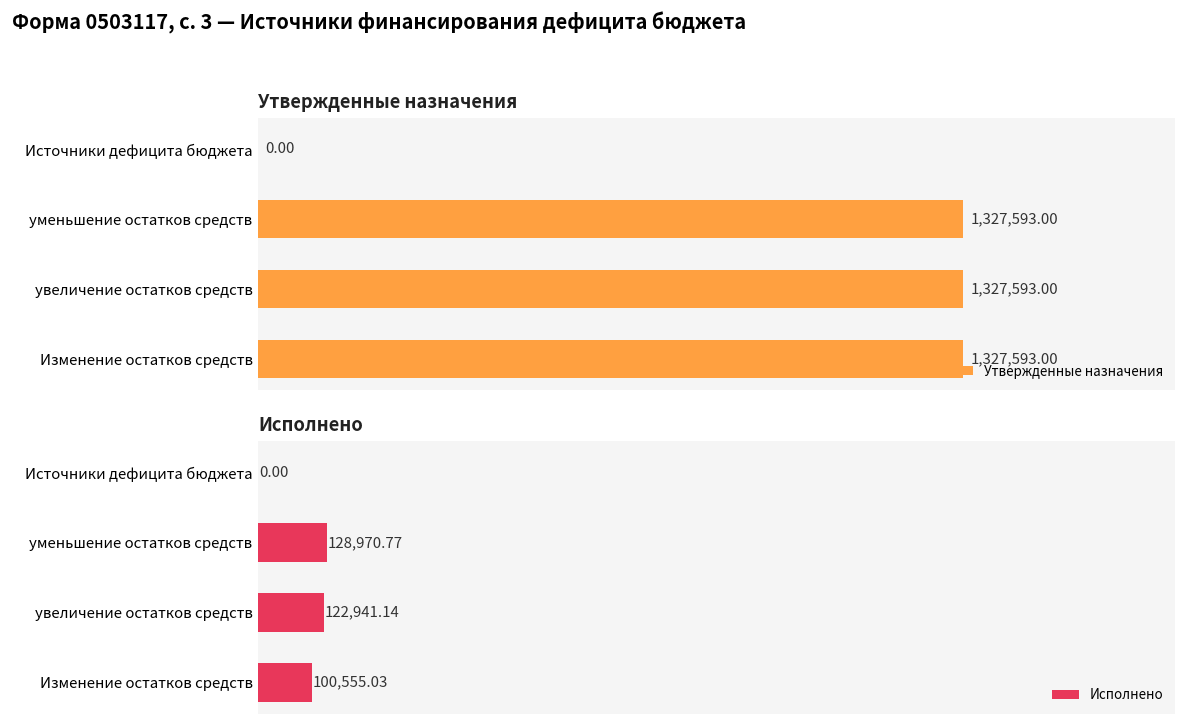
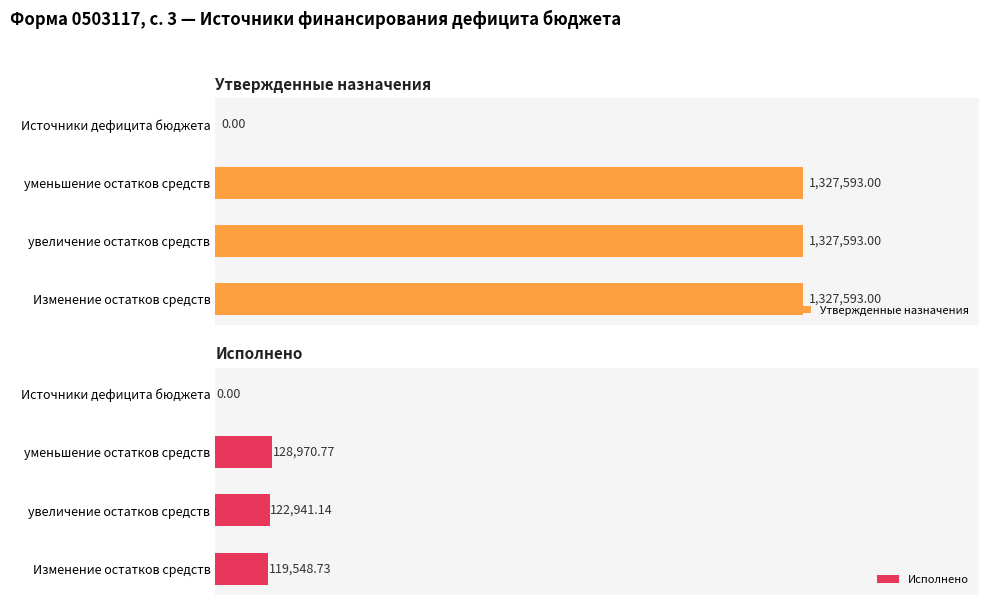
Исполнено, Изменение остатков средств: 100,555.03 -> 119,548.73
